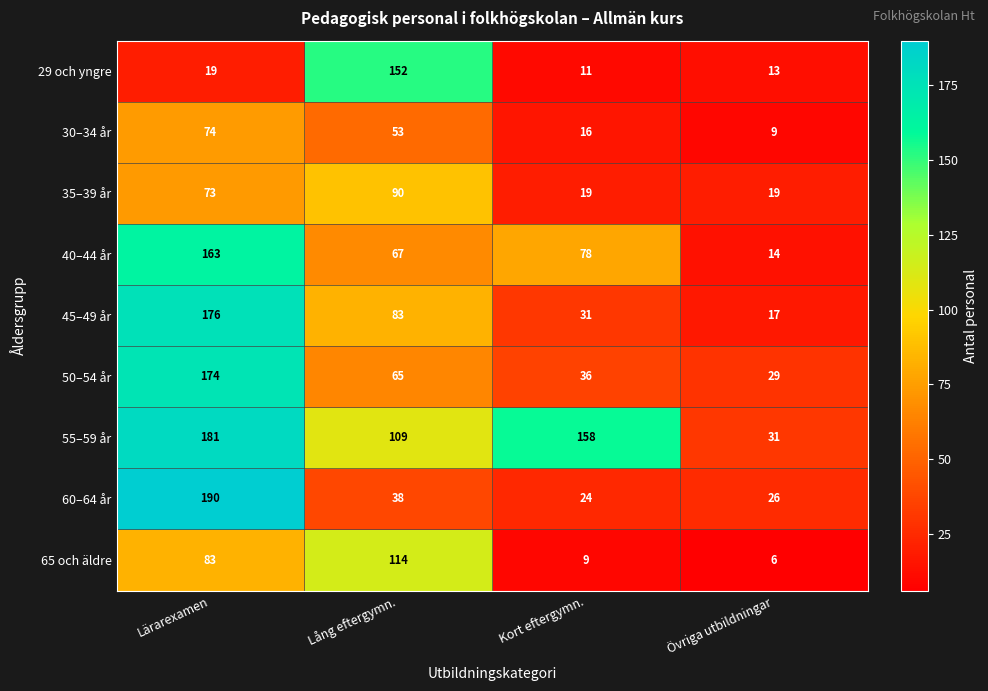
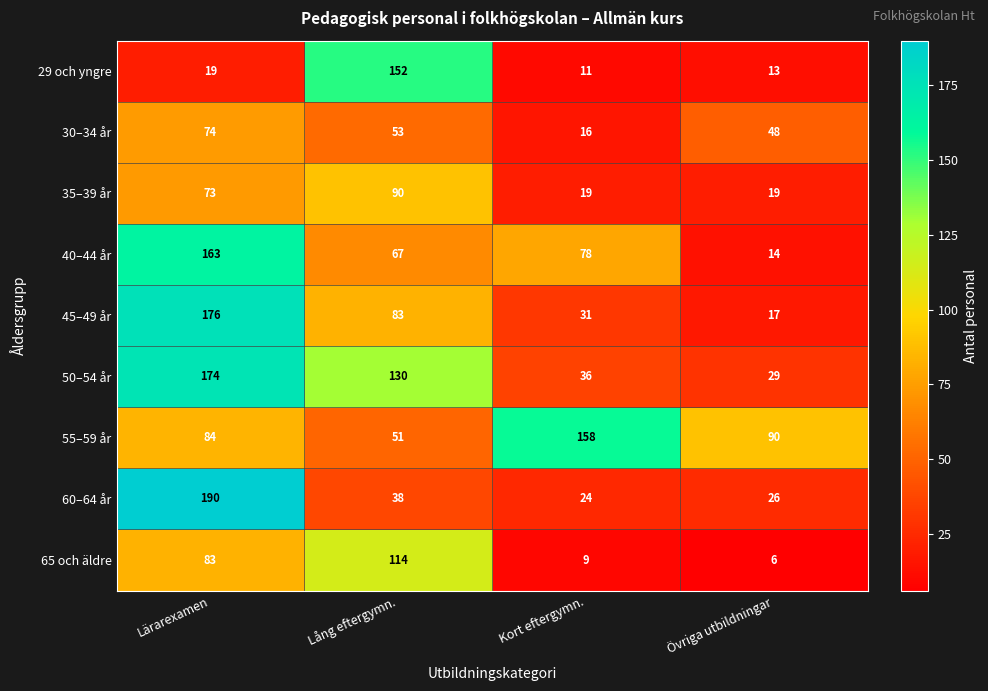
30–34 år, Övriga utbildningar: 9 -> 48
50–54 år, Lång eftergymn.: 65 -> 130
55–59 år, Lärarexamen: 181 -> 84
55–59 år, Lång eftergymn.: 109 -> 51
55–59 år, Övriga utbildningar: 31 -> 90
